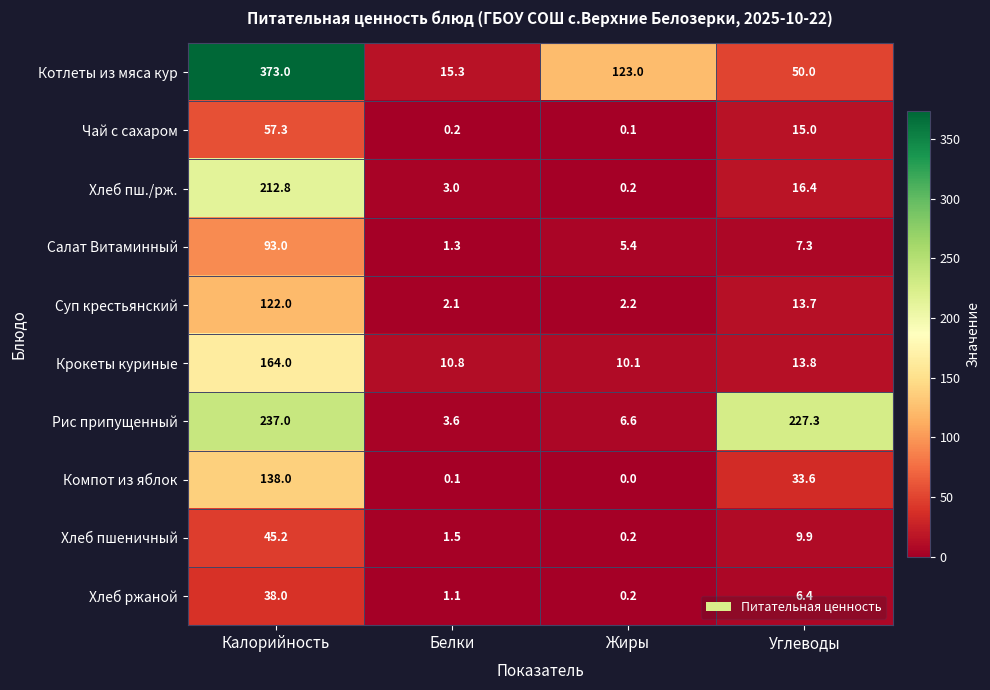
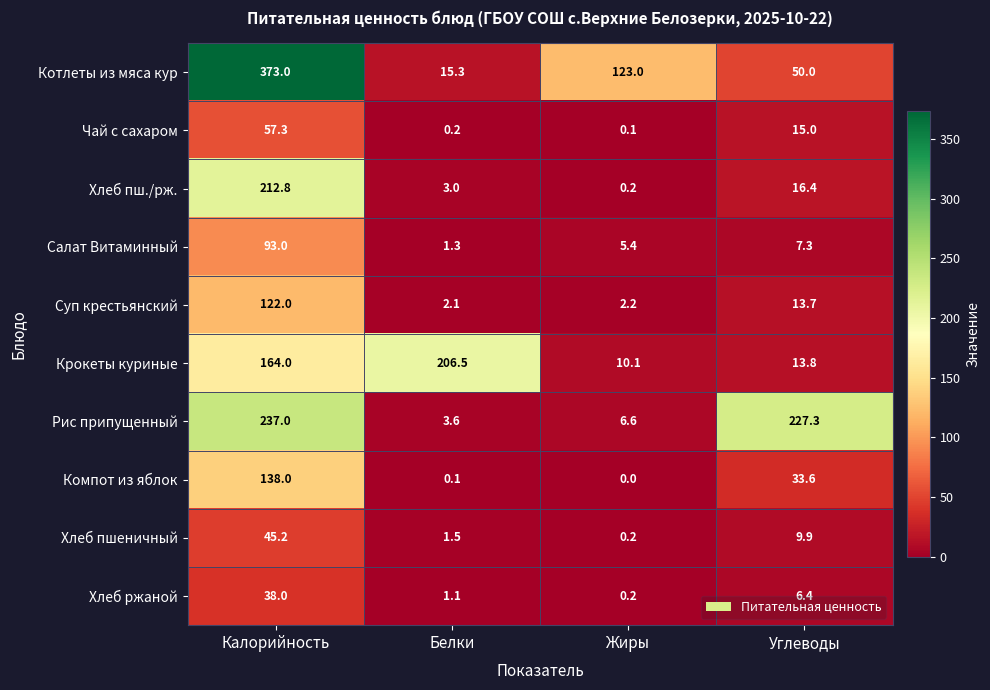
Крокеты куриные, Белки: 10.8 -> 206.5
